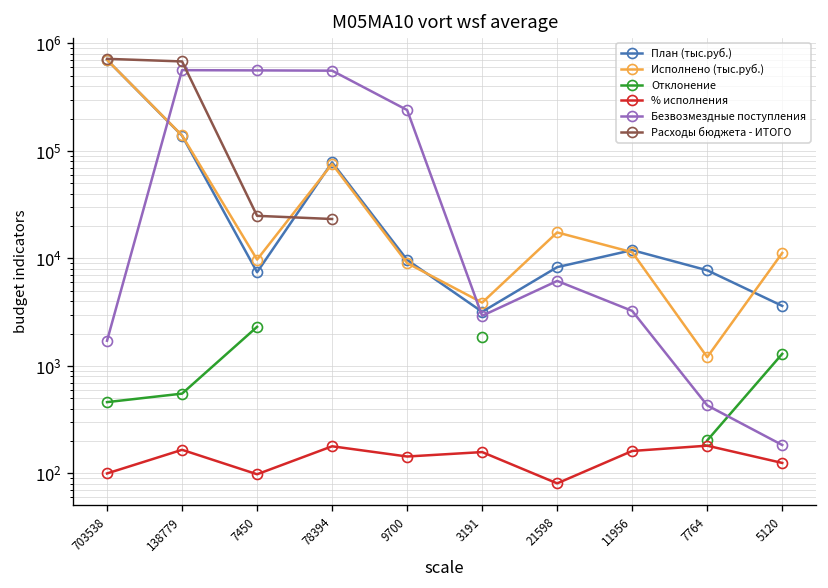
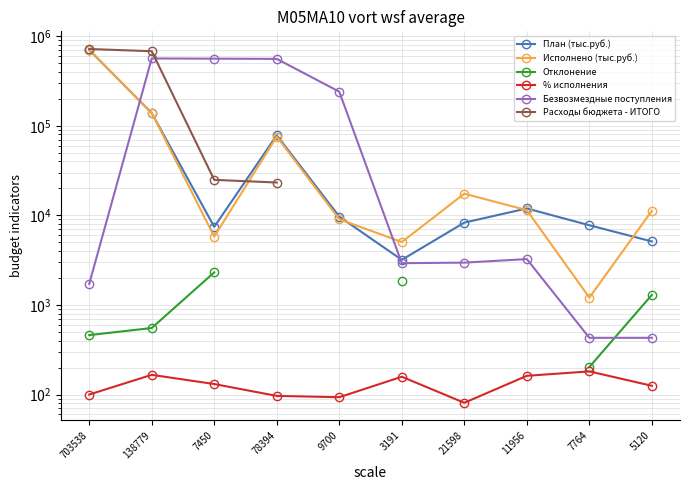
Исполнено (тыс.руб.), 7450: 10000 -> 6000
% исполнения, 7450: 100 -> 130
% исполнения, 78394: 180 -> 100
% исполнения, 9700: 140 -> 90
Исполнено (тыс.руб.), 3191: 3900 -> 5000
Безвозмездные поступления, 21598: 6000 -> 3000
План (тыс.руб.), 5120: 3600 -> 5000
Безвозмездные поступления, 5120: 180 -> 400
